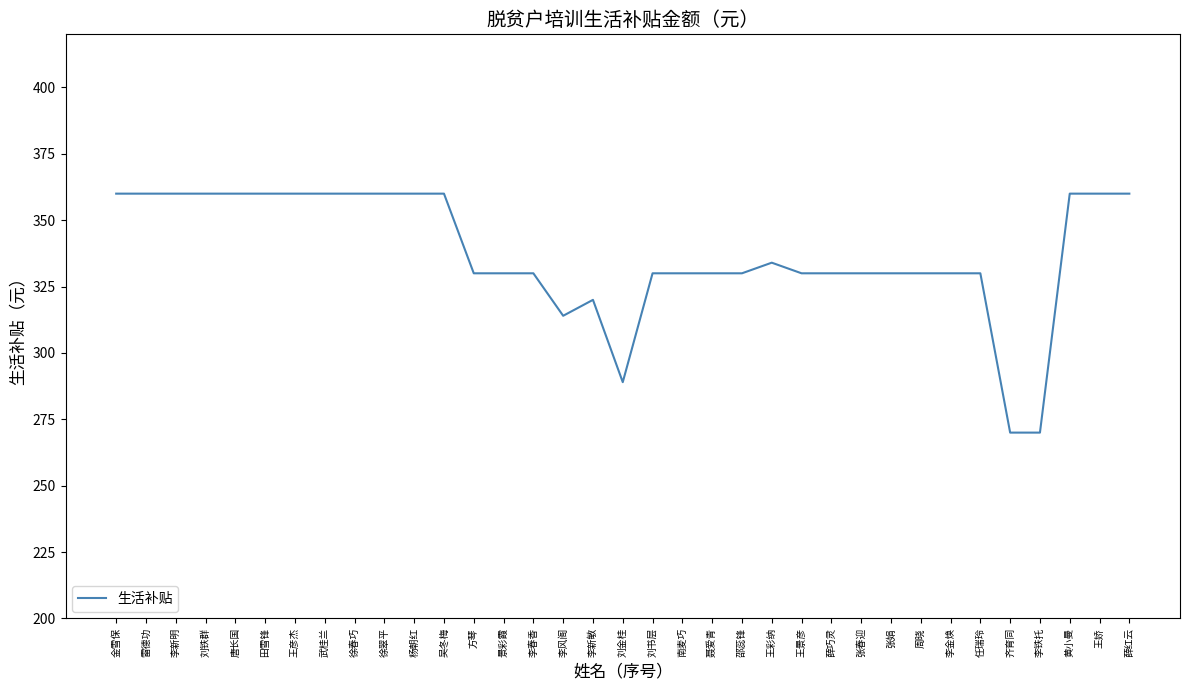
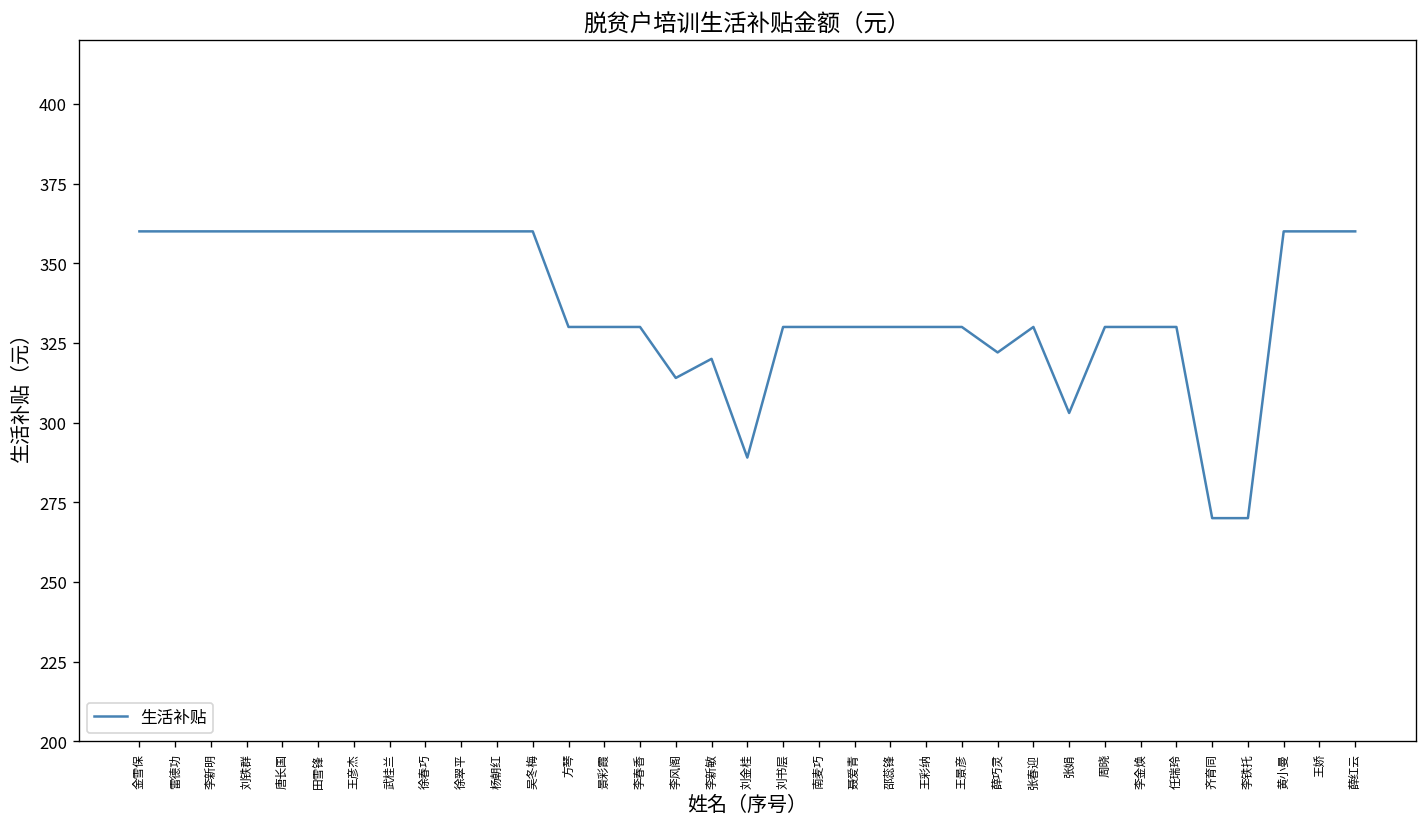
王彩纳: 334 -> 330
薛巧灵: 330 -> 322
张娟: 330 -> 303
